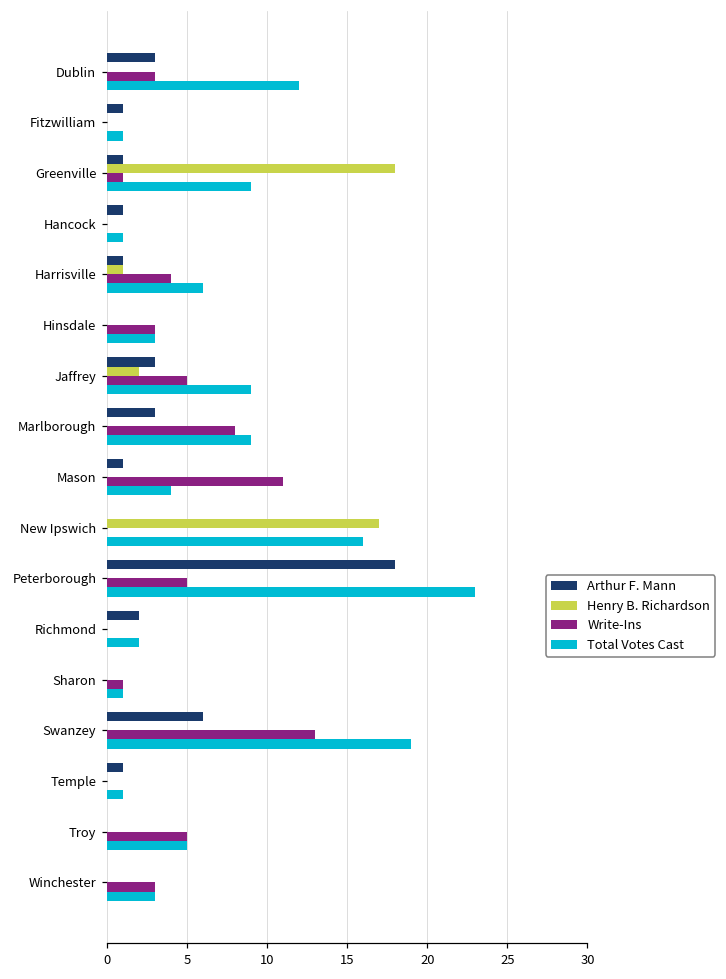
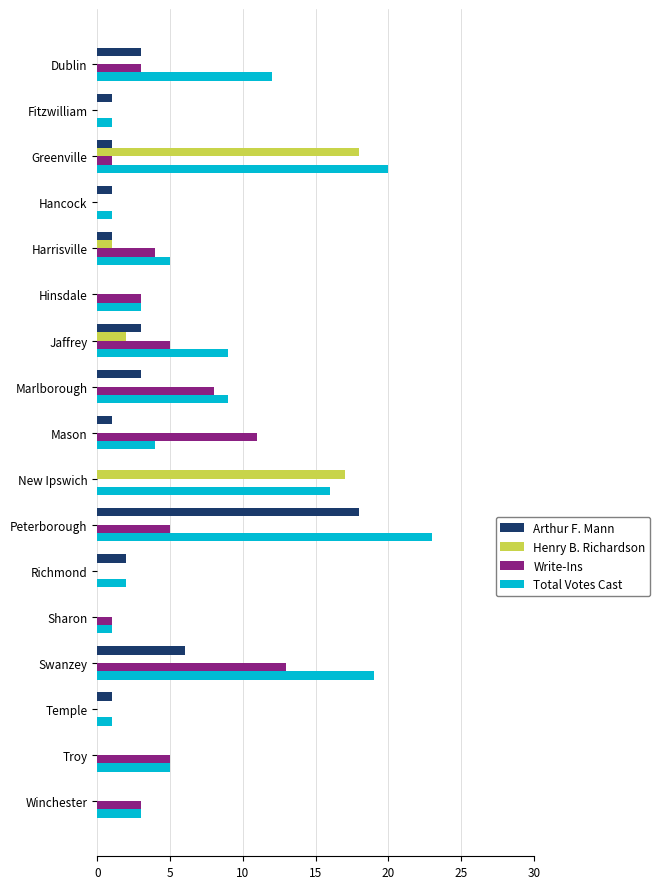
Total Votes Cast, Greenville: 9 -> 20
Total Votes Cast, Harrisville: 6 -> 5
